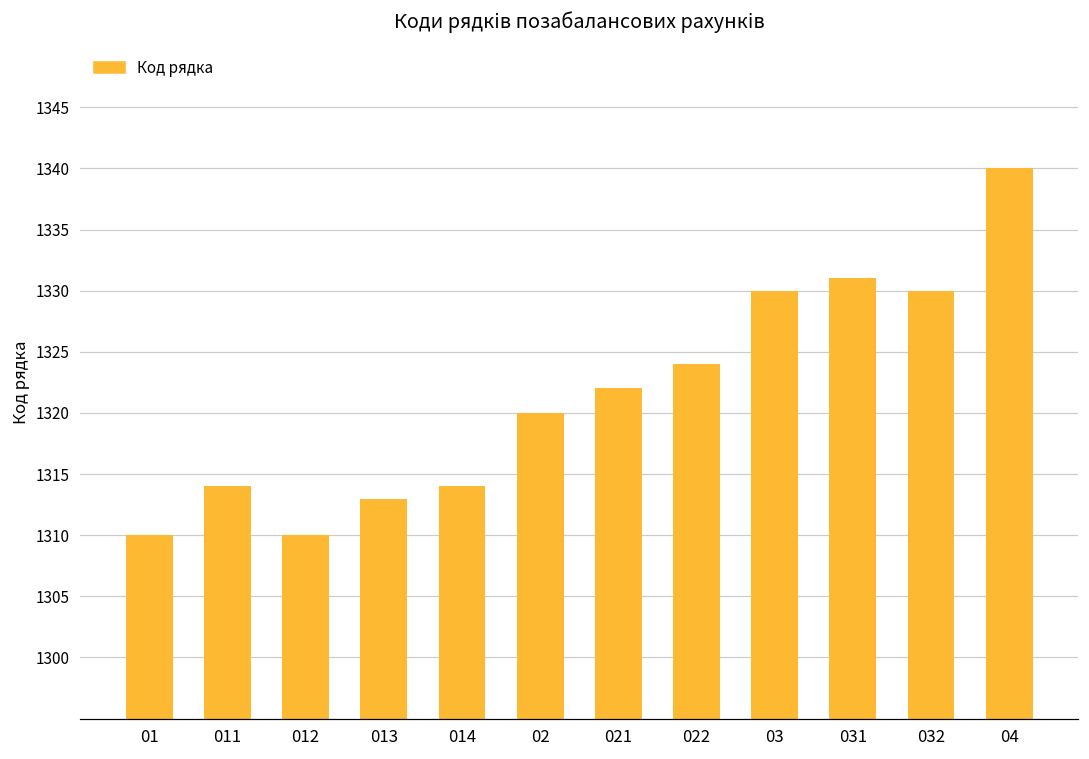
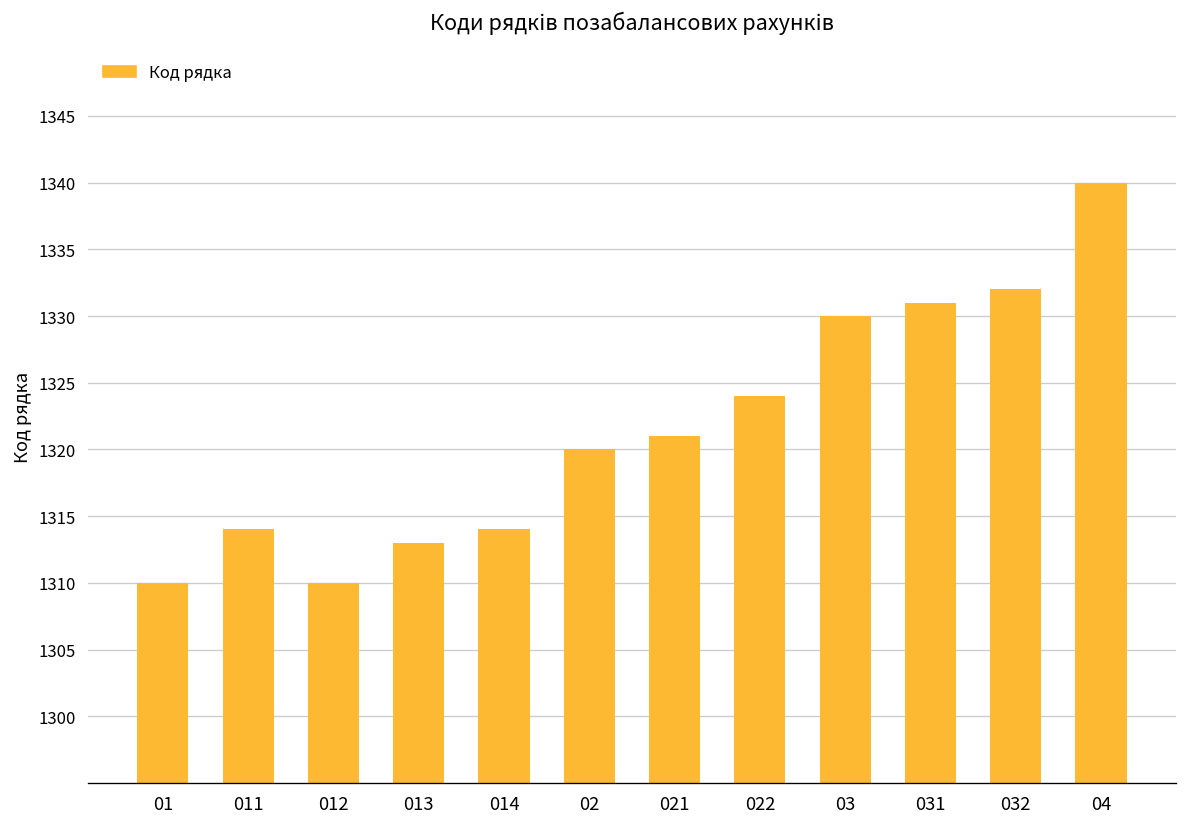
021: 1322 -> 1321
032: 1330 -> 1332
